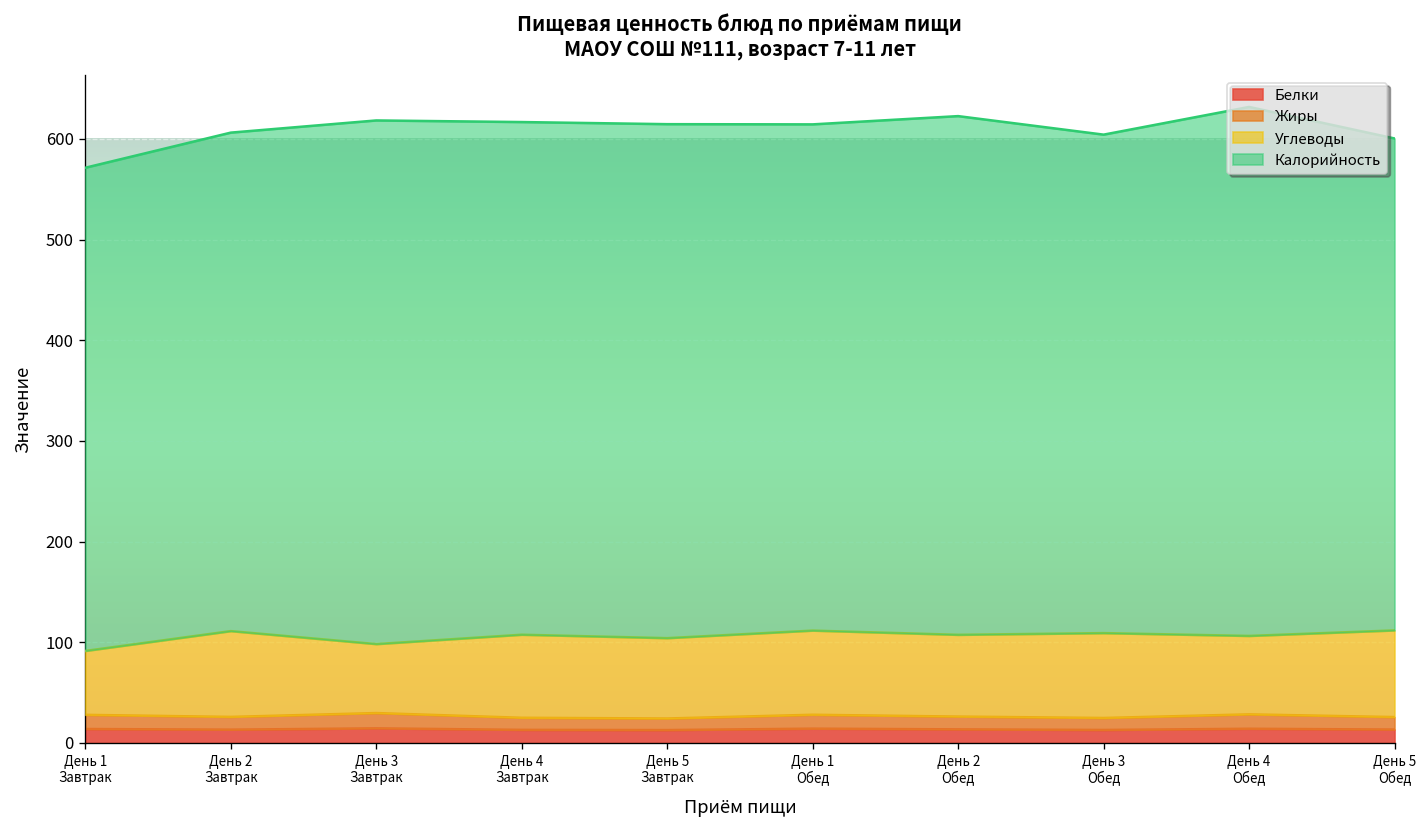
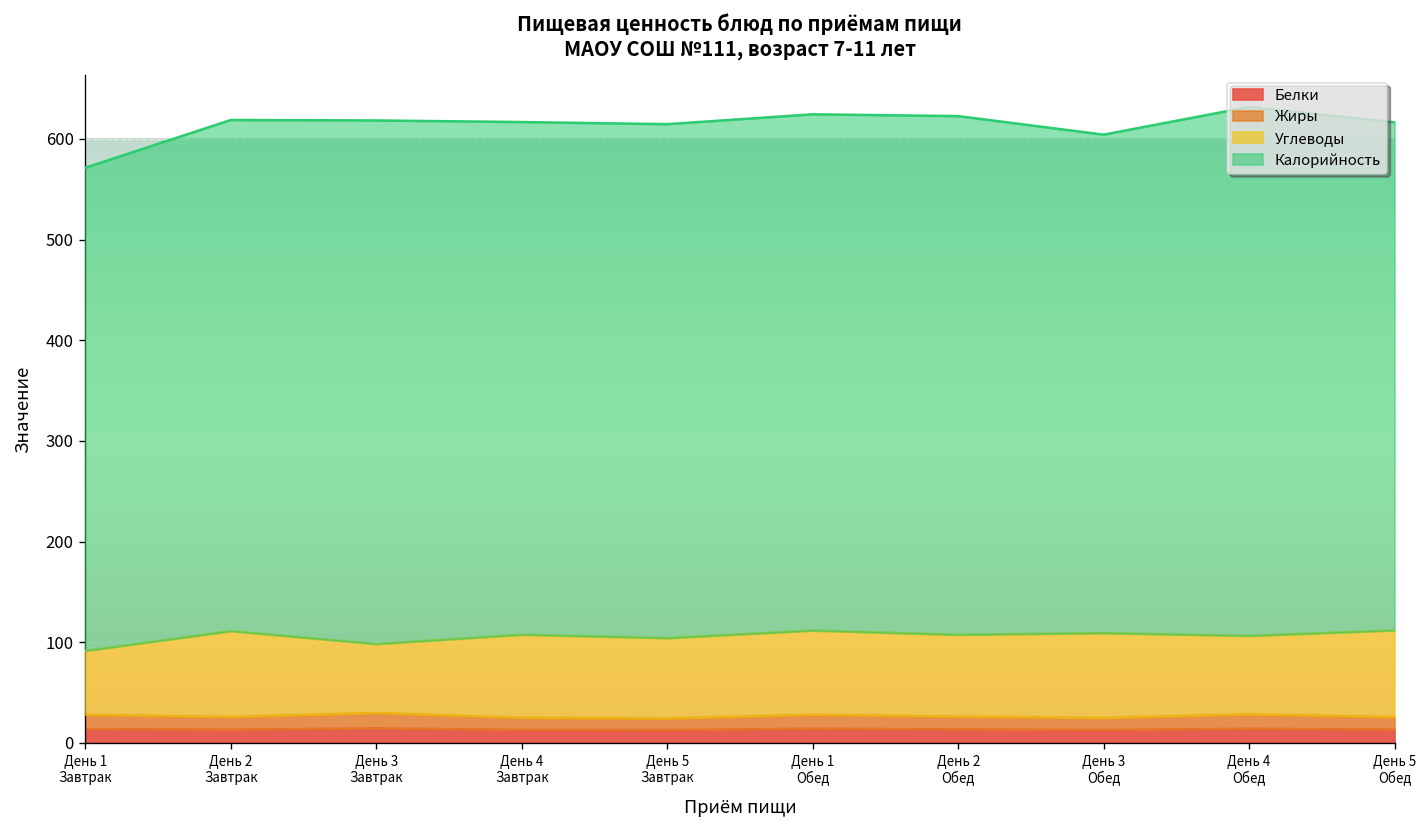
Калорийность, День 2 Завтрак: 500 -> 510
Калорийность, День 1 Обед: 500 -> 510
Калорийность, День 5 Обед: 490 -> 500
